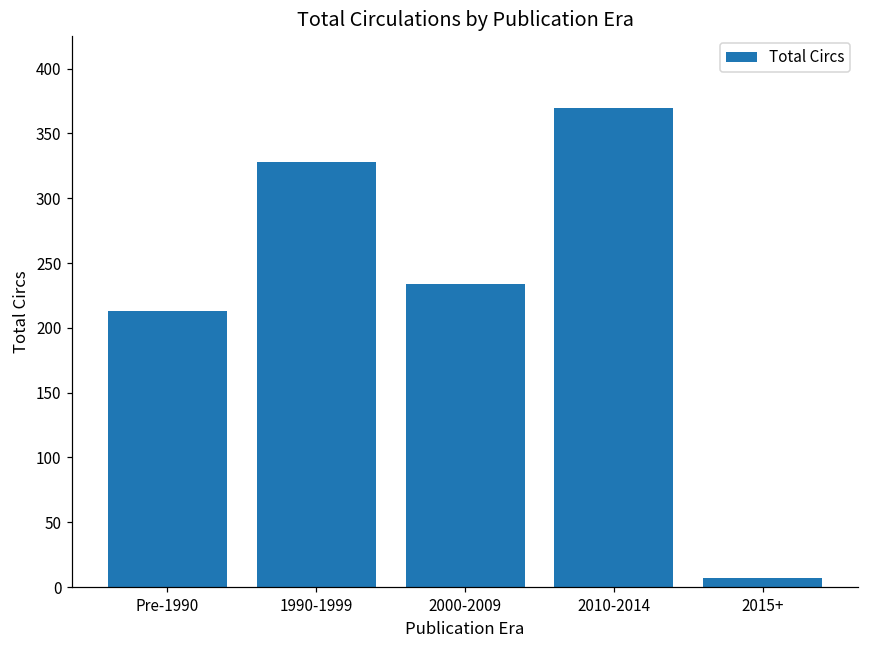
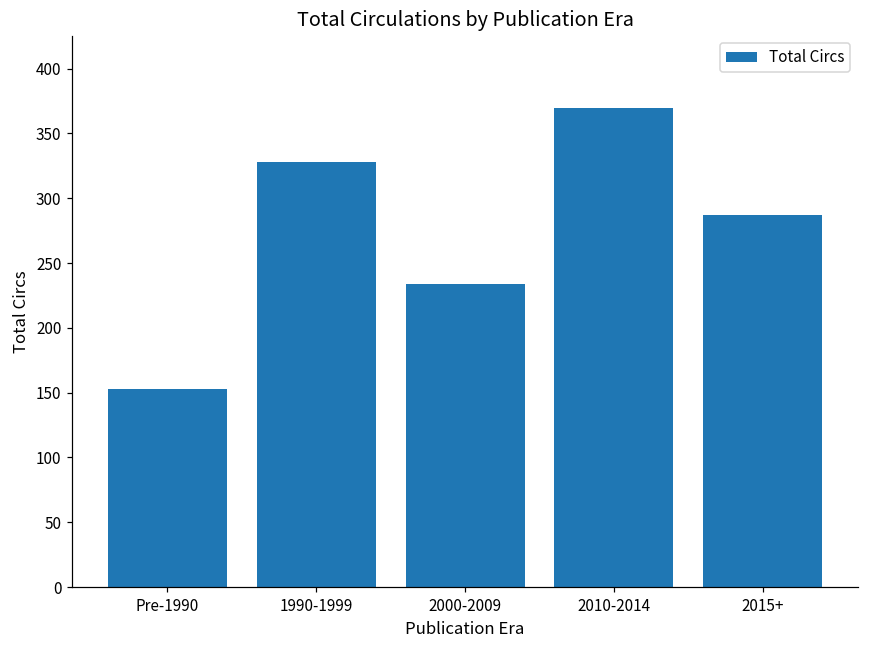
Pre-1990: 213 -> 153
2015+: 7 -> 287
